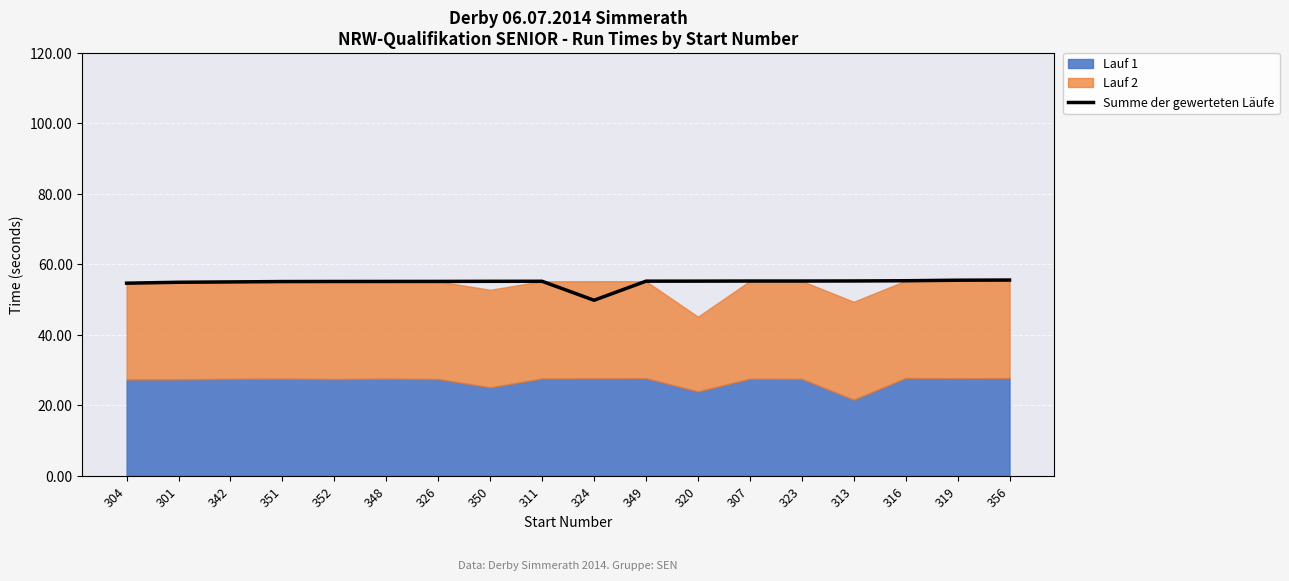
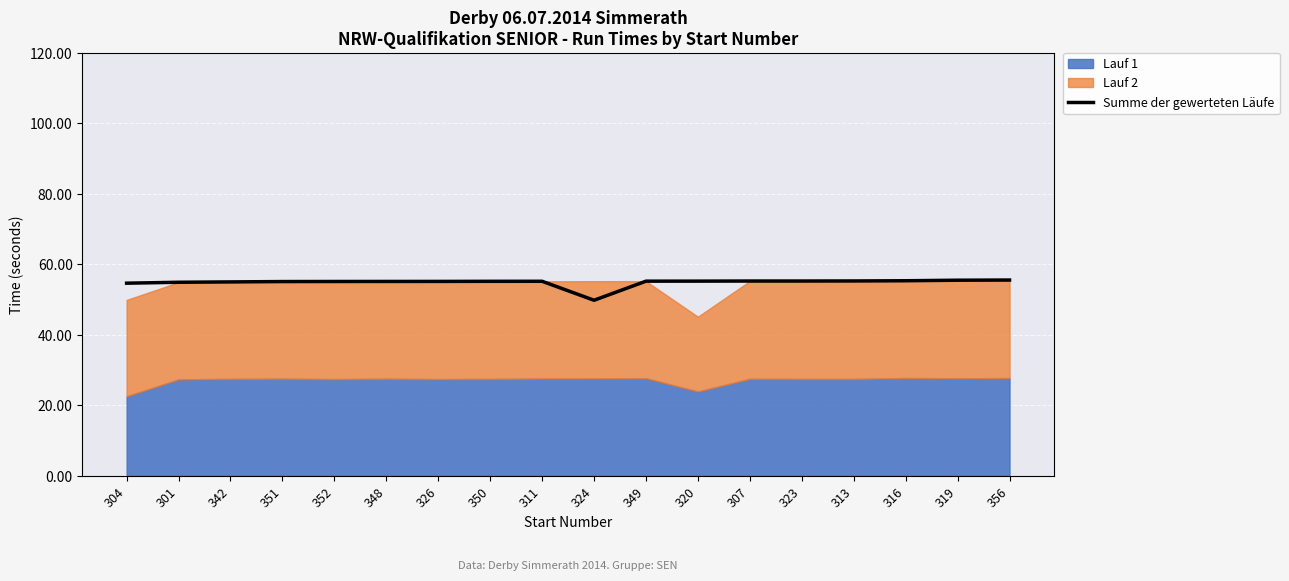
Lauf 1, 304: 27 -> 23
Lauf 1, 350: 25 -> 28
Lauf 1, 313: 22 -> 28
